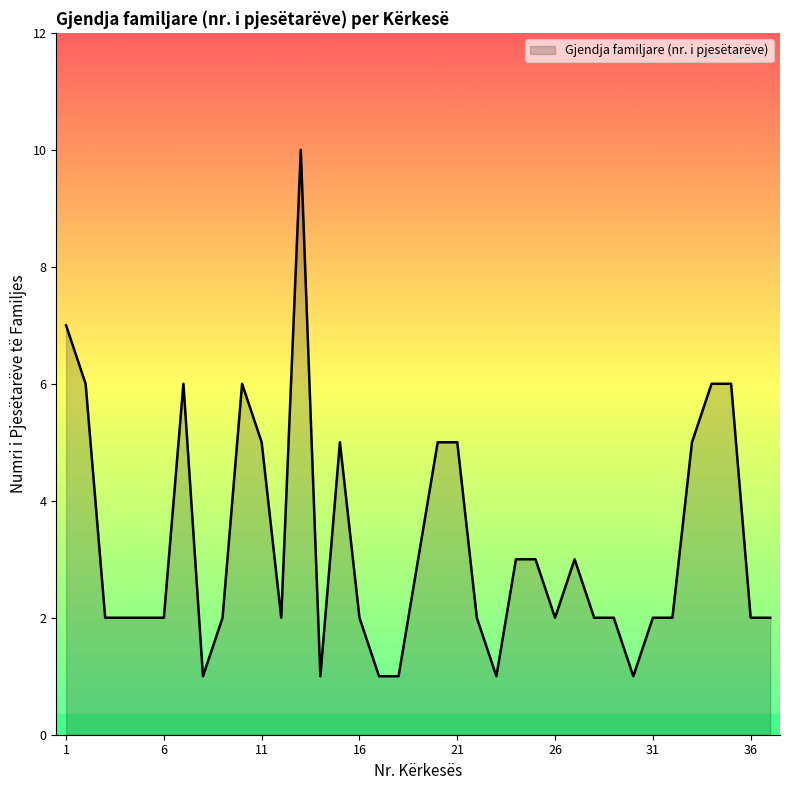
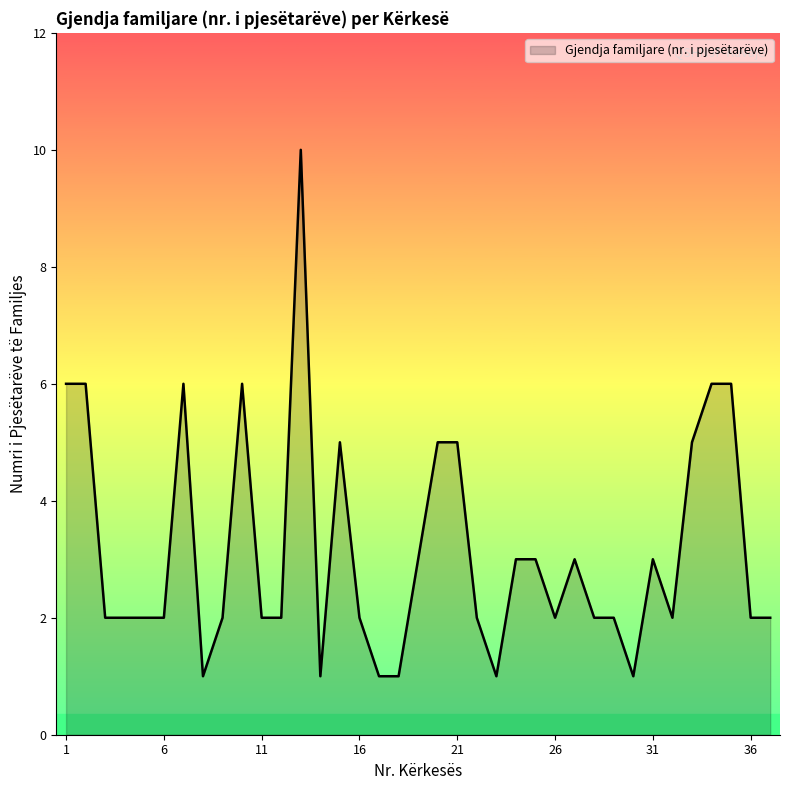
1: 7 -> 6
11: 5 -> 2
31: 2 -> 3
